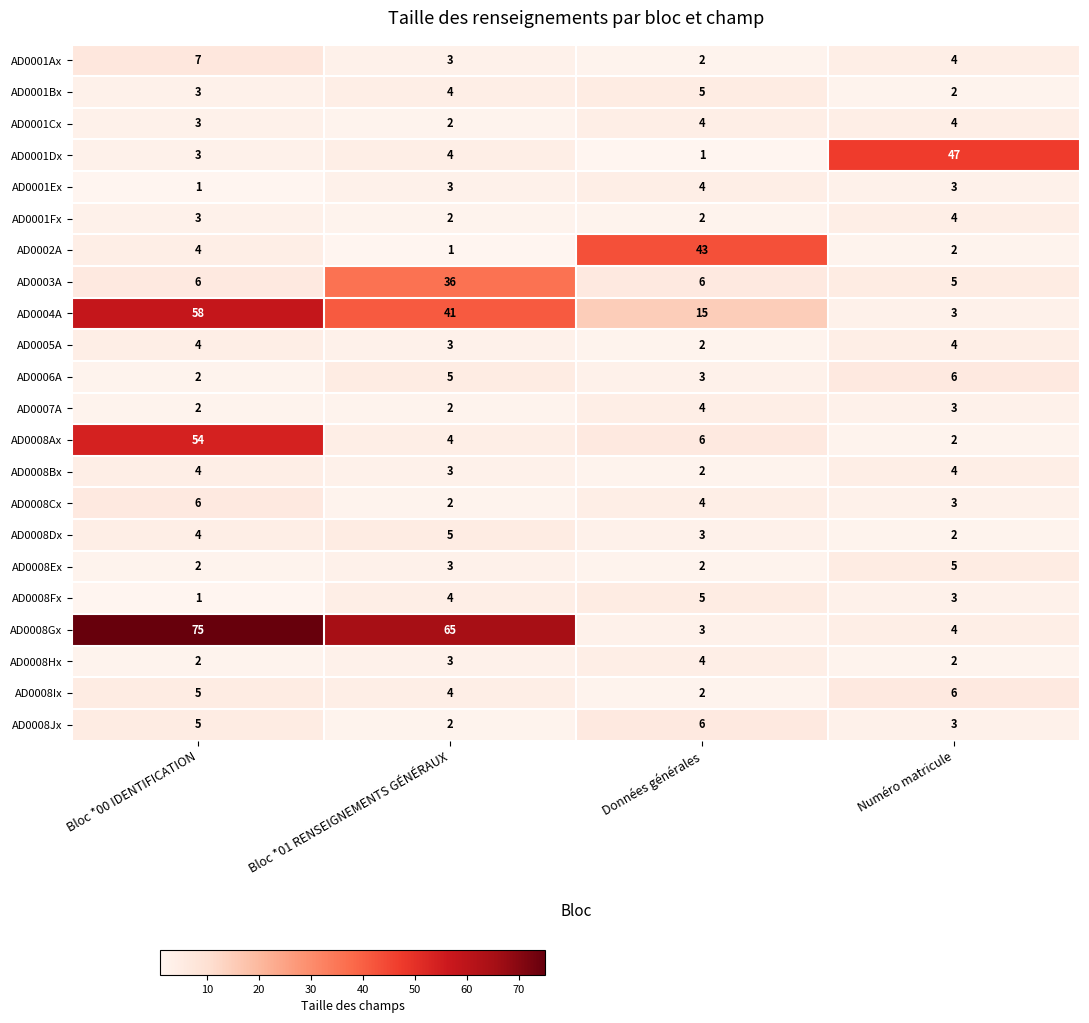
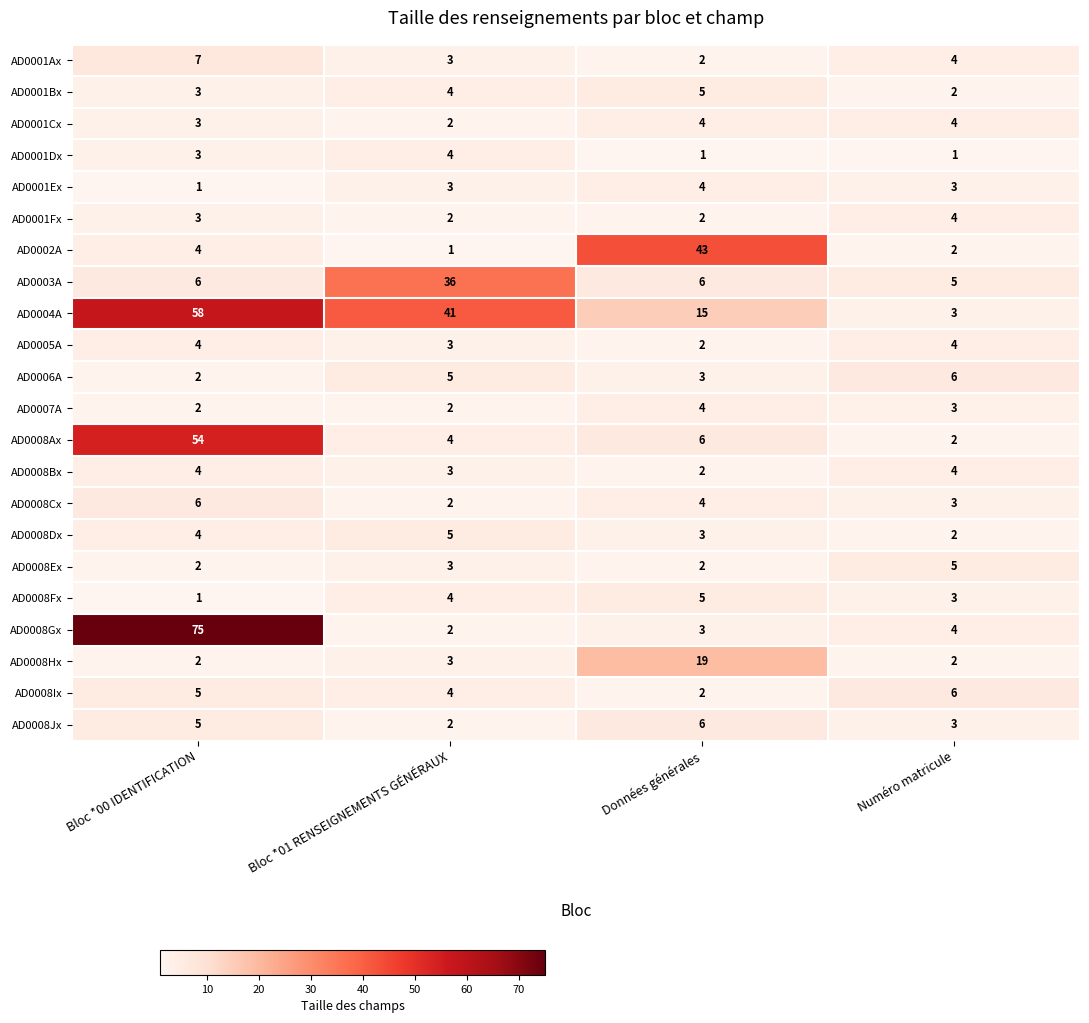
AD0001Dx, Numéro matricule: 47 -> 1
AD0008Gx, Bloc *01 RENSEIGNEMENTS GÉNÉRAUX: 65 -> 2
AD0008Hx, Données générales: 4 -> 19
